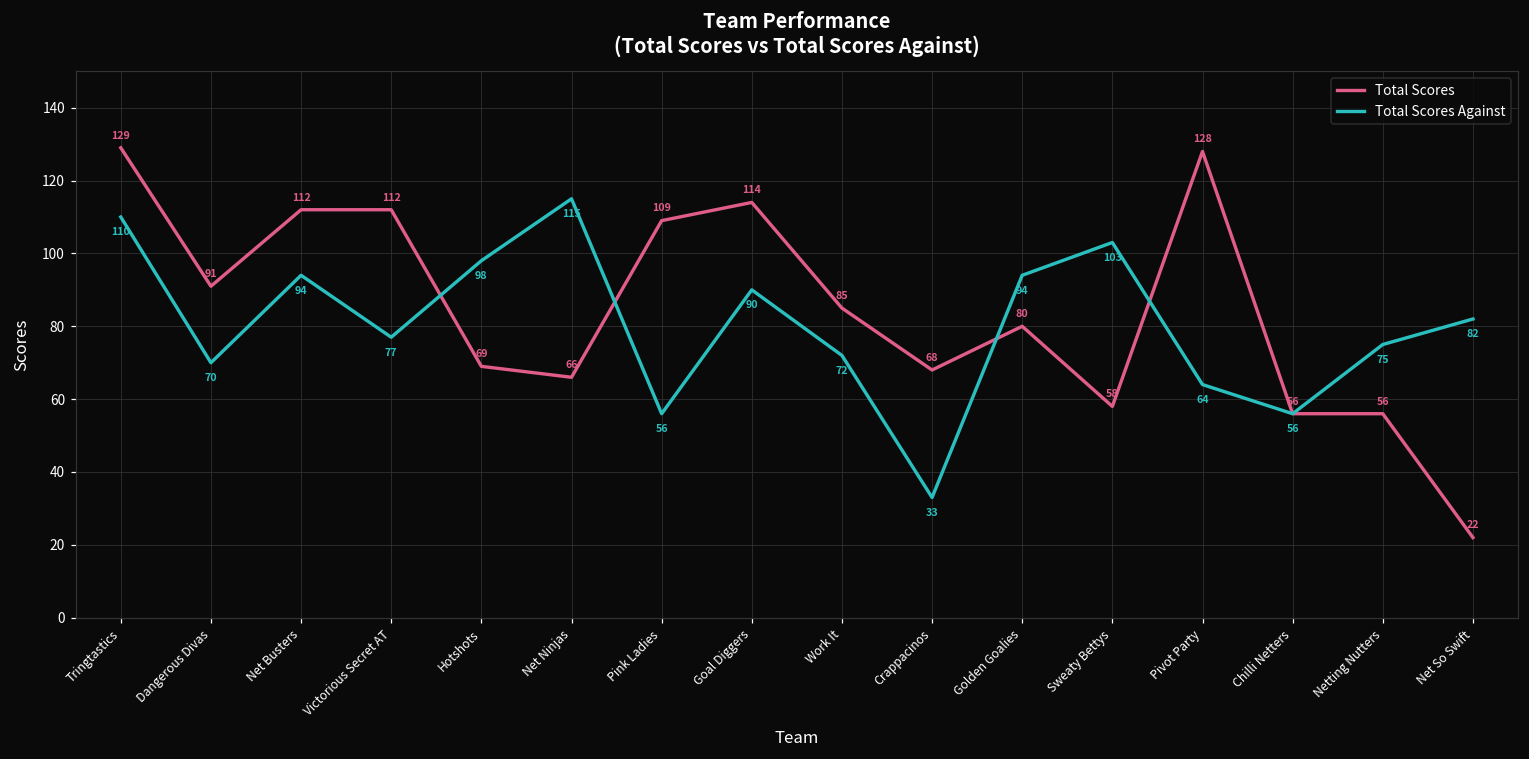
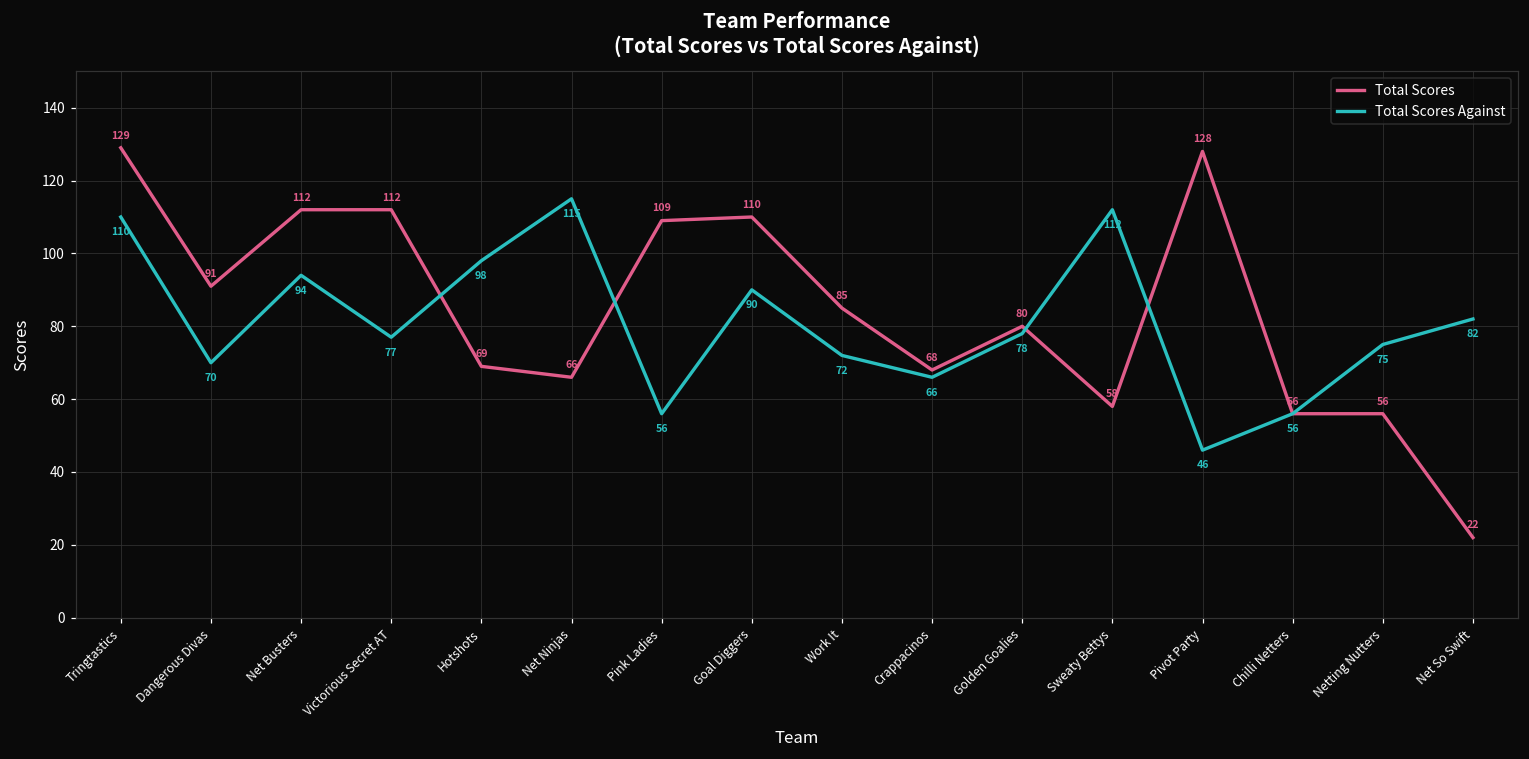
Total Scores, Goal Diggers: 114 -> 110
Total Scores Against, Crappacinos: 33 -> 66
Total Scores Against, Golden Goalies: 94 -> 78
Total Scores Against, Sweaty Bettys: 103 -> 112
Total Scores Against, Pivot Party: 64 -> 46
